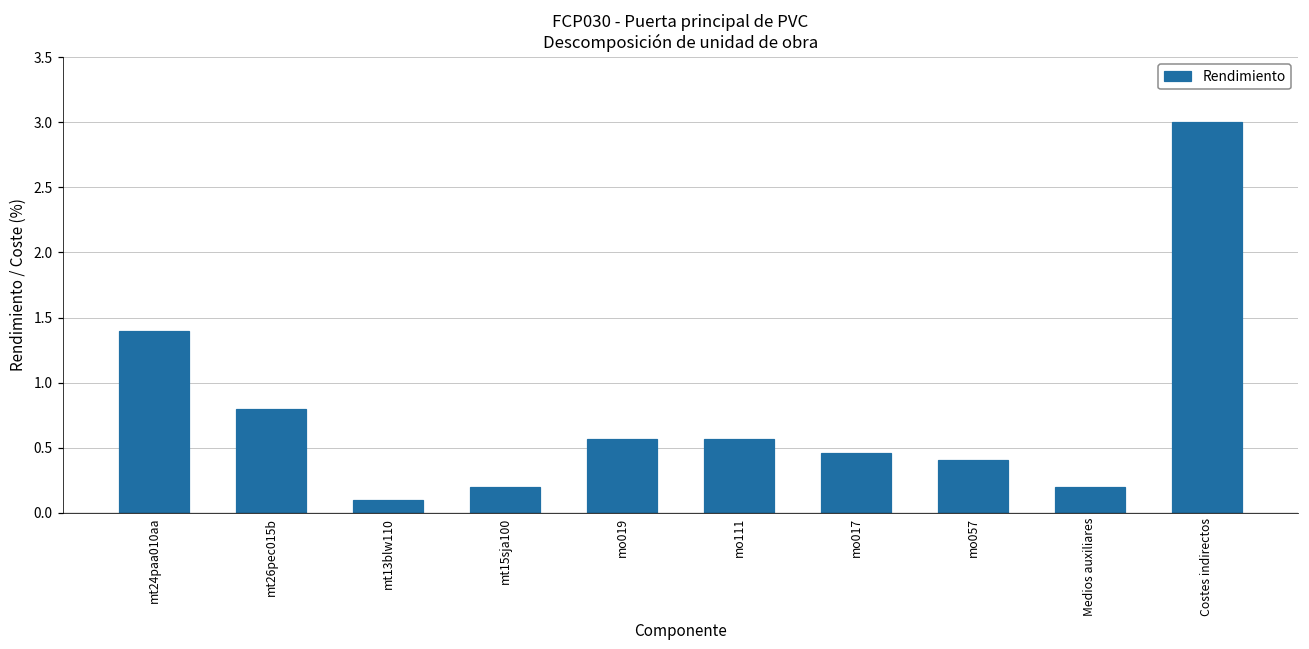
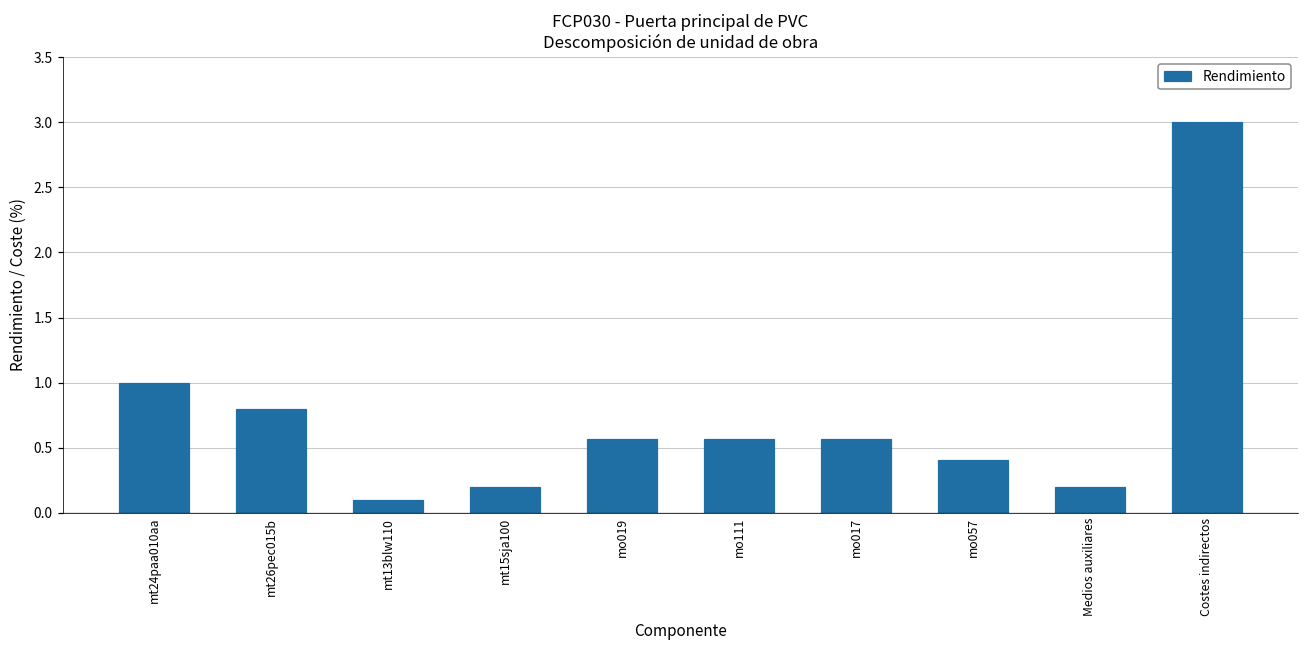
mt24paa010aa: 1.4 -> 1.0
mo017: 0.46 -> 0.56
